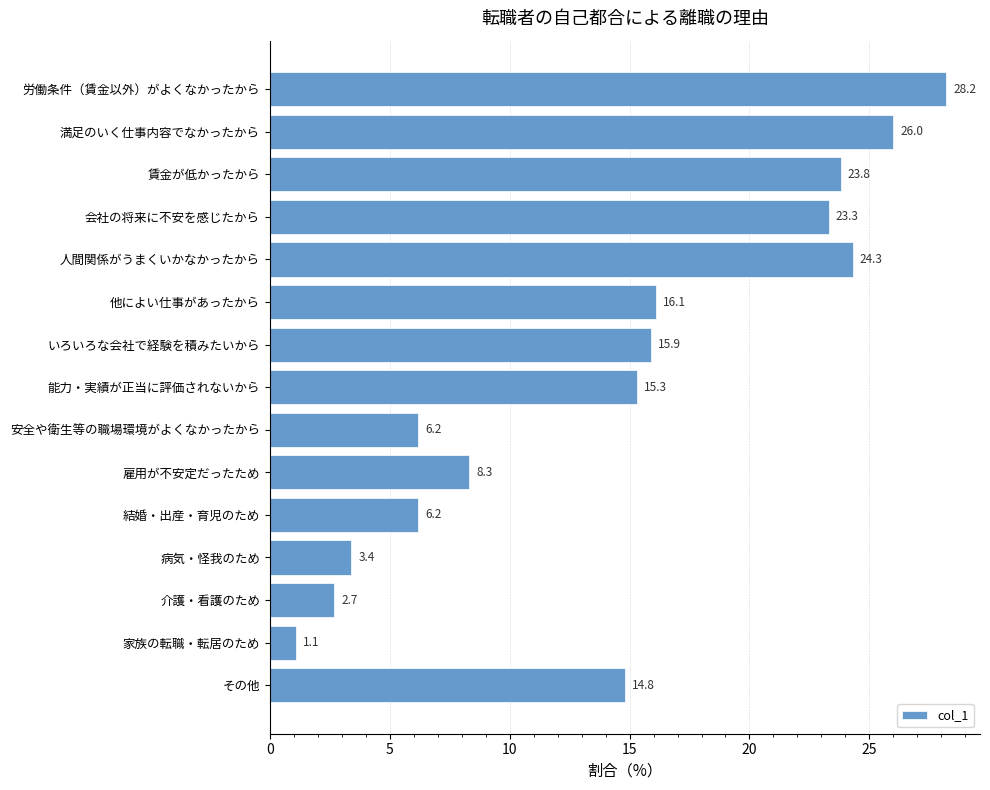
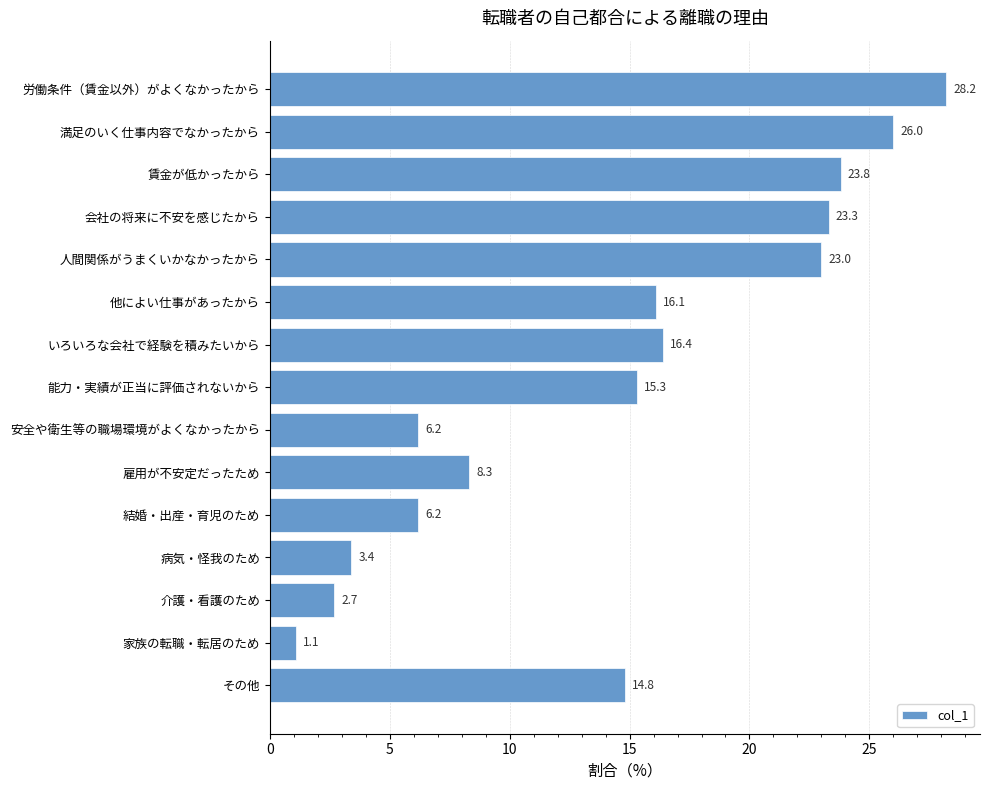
人間関係がうまくいかなかったから: 24.3 -> 23.0
いろいろな会社で経験を積みたいから: 15.9 -> 16.4
